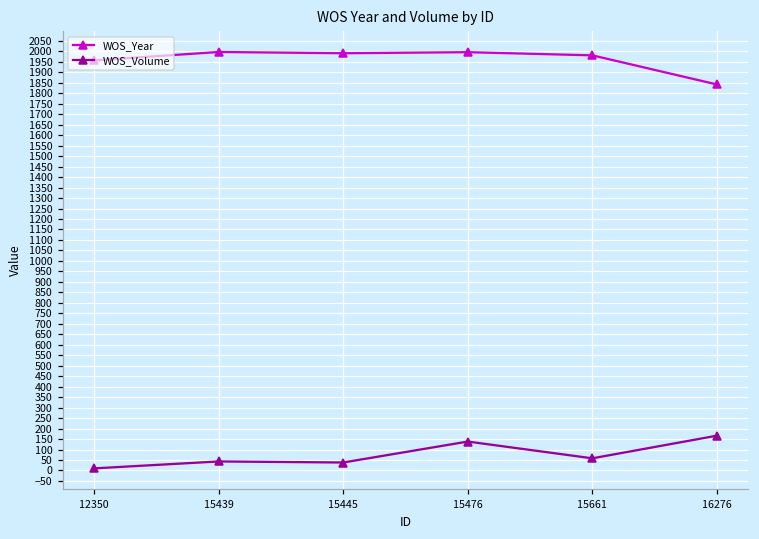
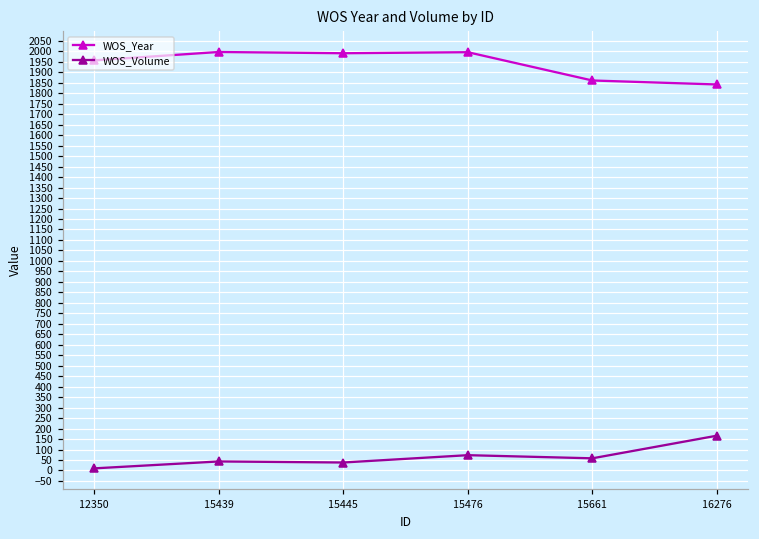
WOS_Volume, 15476: 140 -> 70
WOS_Year, 15661: 1980 -> 1860
